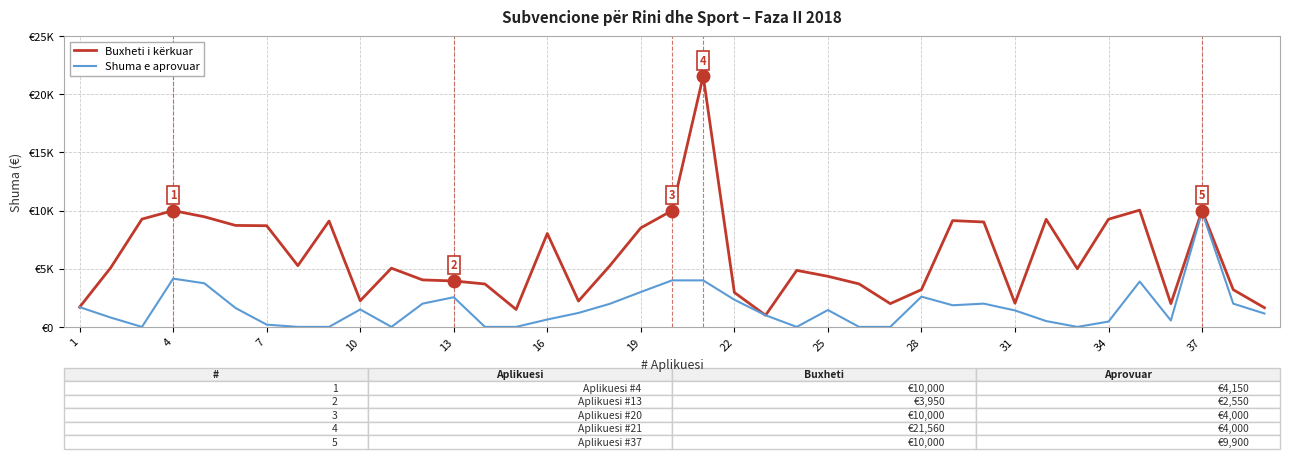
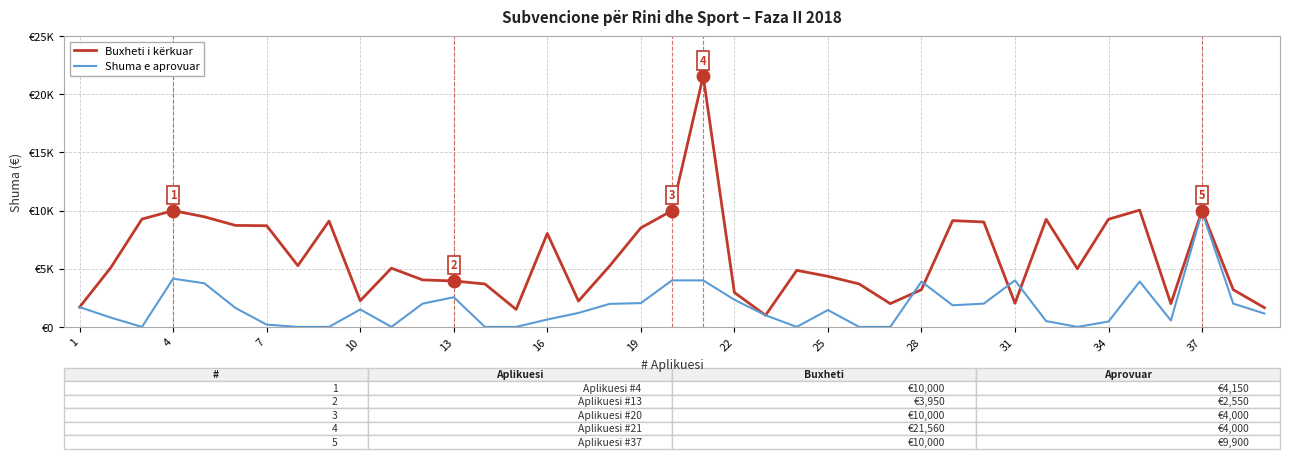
Shuma e aprovuar, 19: €3000 -> €2000
Shuma e aprovuar, 28: €2600 -> €3900
Shuma e aprovuar, 31: €1400 -> €4000
